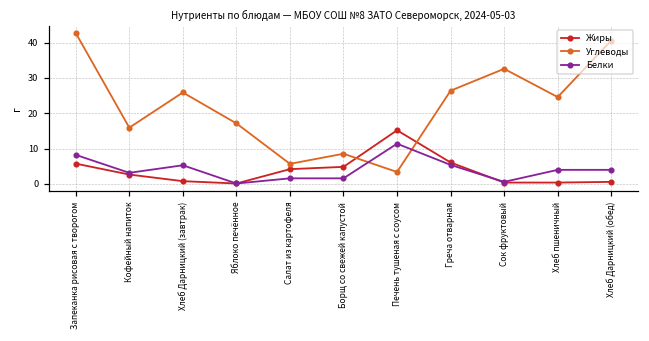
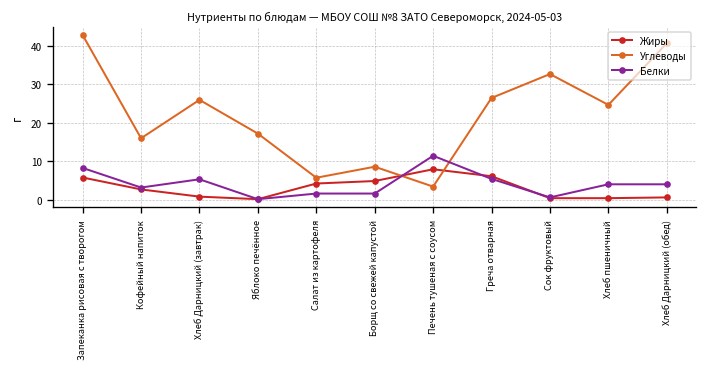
Жиры, Печень тушеная с соусом: 15 -> 8
